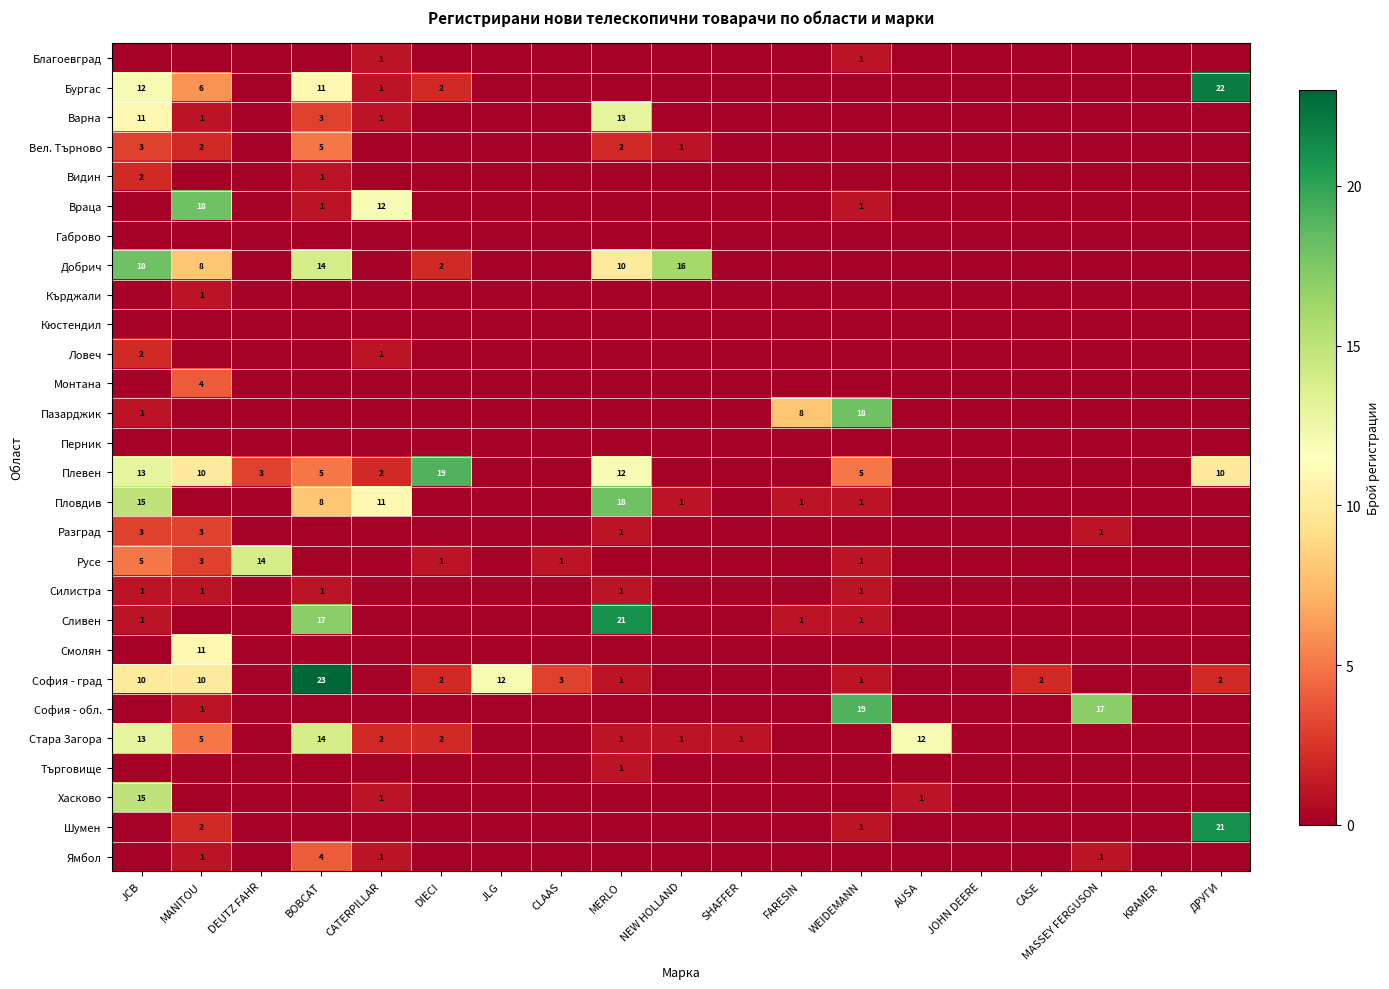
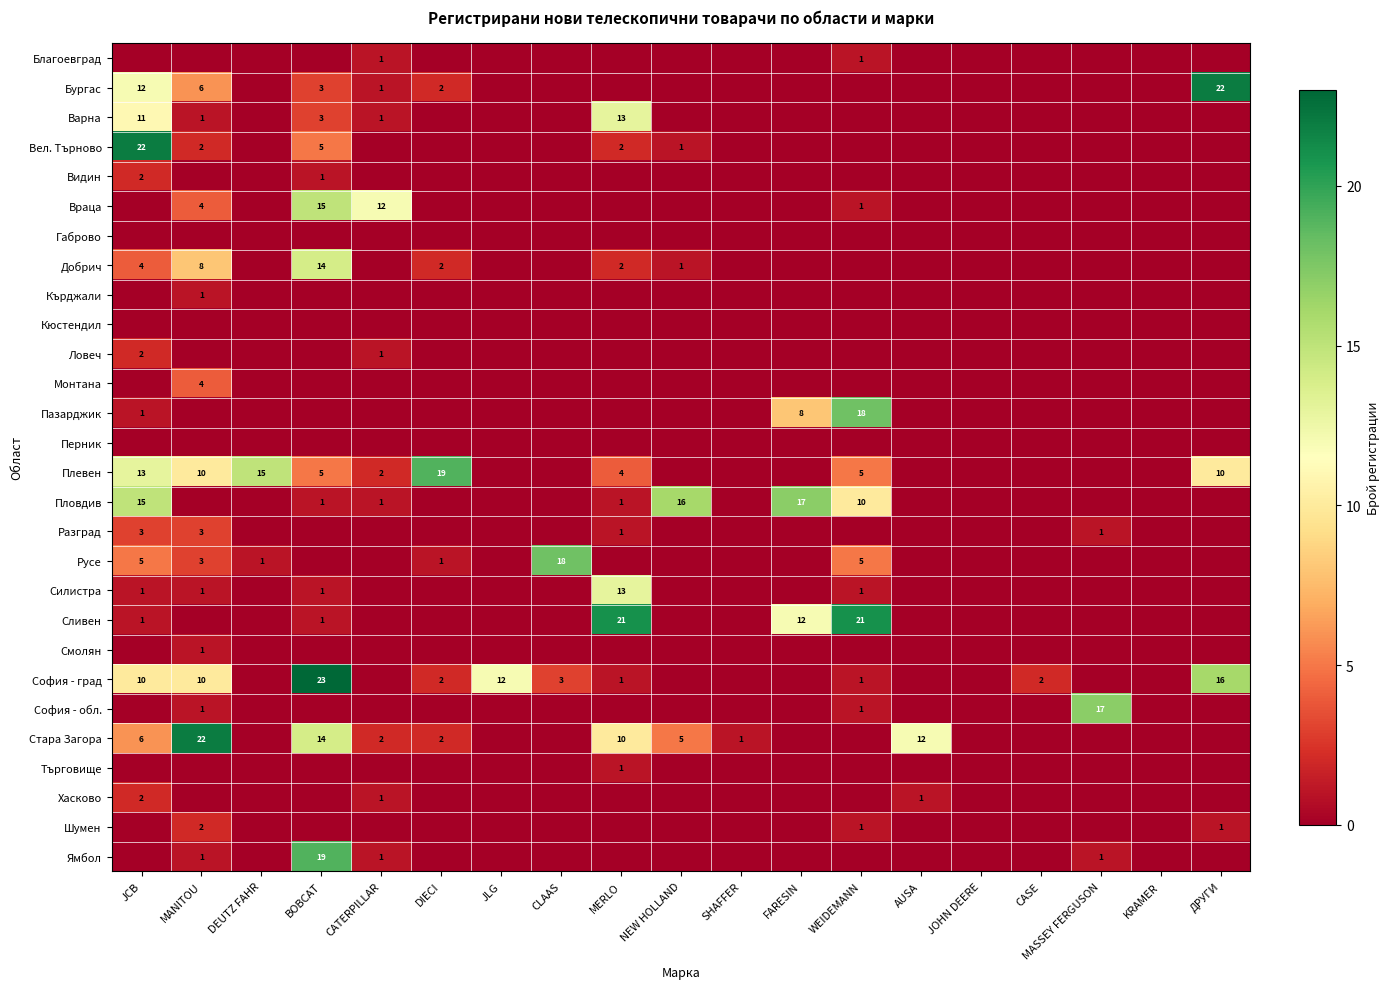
Бургас, BOBCAT: 11 -> 3
Вел. Търново, JCB: 3 -> 22
Враца, MANITOU: 18 -> 4
Враца, BOBCAT: 1 -> 15
Добрич, JCB: 18 -> 4
Добрич, MERLO: 10 -> 2
Добрич, NEW HOLLAND: 16 -> 1
Плевен, DEUTZ FAHR: 3 -> 15
Плевен, MERLO: 12 -> 4
Пловдив, BOBCAT: 8 -> 1
Пловдив, CATERPILLAR: 11 -> 1
Пловдив, MERLO: 18 -> 1
Пловдив, NEW HOLLAND: 1 -> 16
Пловдив, FARESIN: 1 -> 17
Пловдив, WEIDEMANN: 1 -> 10
Русе, DEUTZ FAHR: 14 -> 1
Русе, CLAAS: 1 -> 18
Русе, WEIDEMANN: 1 -> 5
Силистра, MERLO: 1 -> 13
Сливен, BOBCAT: 17 -> 1
Сливен, FARESIN: 1 -> 12
Сливен, WEIDEMANN: 1 -> 21
Смолян, MANITOU: 11 -> 1
София - град, ДРУГИ: 2 -> 16
София - обл., WEIDEMANN: 19 -> 1
Стара Загора, JCB: 13 -> 6
Стара Загора, MANITOU: 5 -> 22
Стара Загора, MERLO: 1 -> 10
Стара Загора, NEW HOLLAND: 1 -> 5
Хасково, JCB: 15 -> 2
Шумен, ДРУГИ: 21 -> 1
Ямбол, BOBCAT: 4 -> 19
